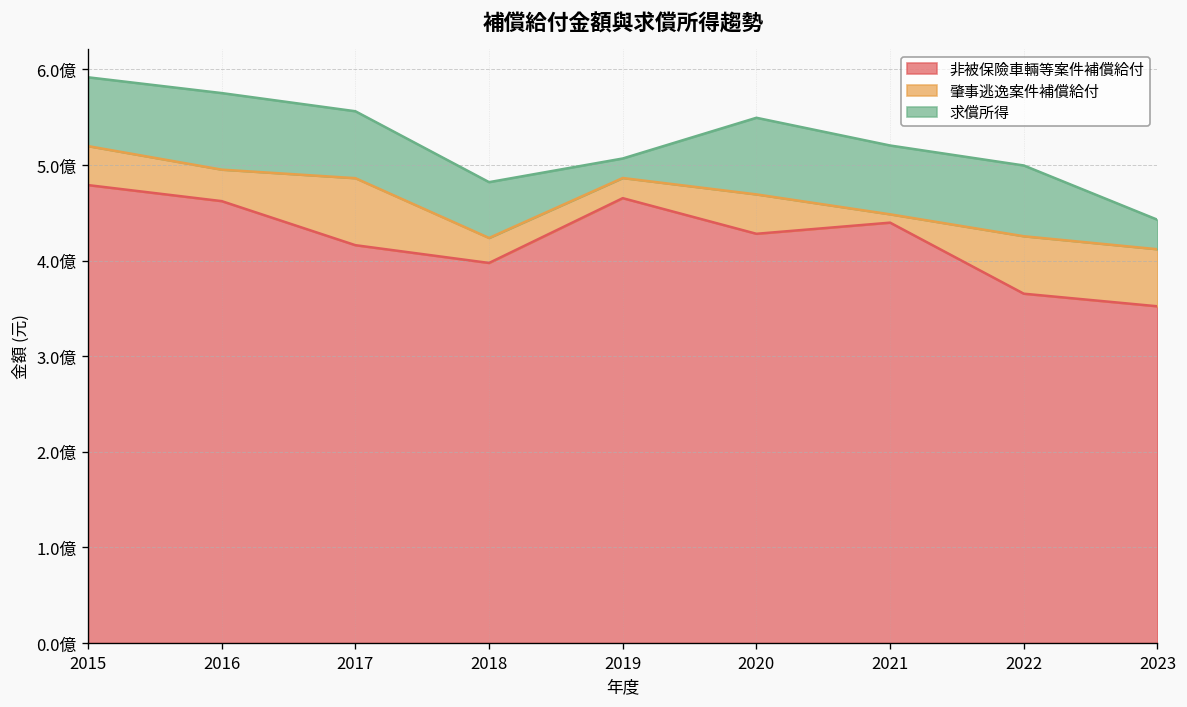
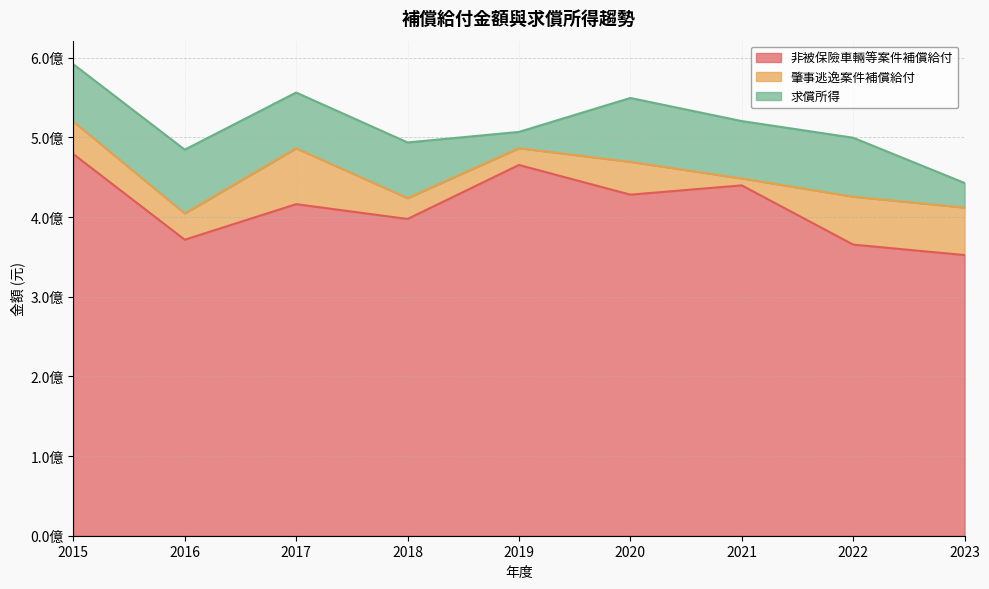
非被保險車輛等案件補償給付, 2016: 4.6億 -> 3.7億
求償所得, 2018: 0.6億 -> 0.7億
